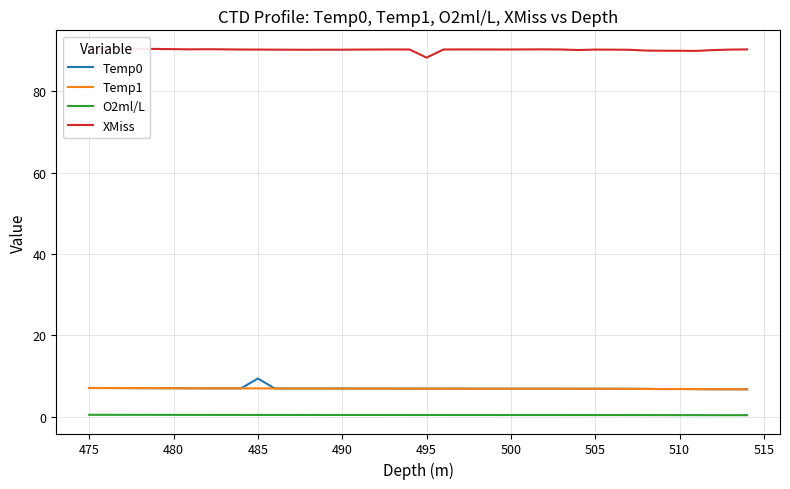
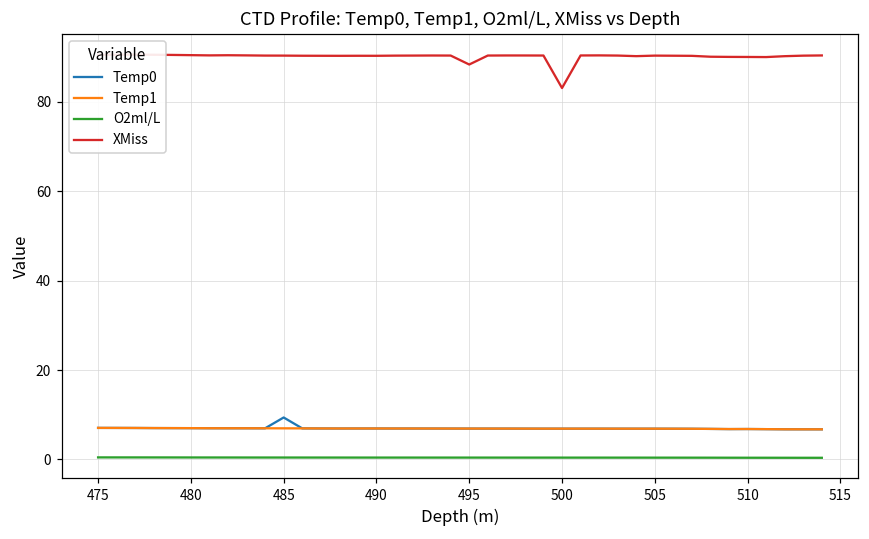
XMiss, 500: 90 -> 83
